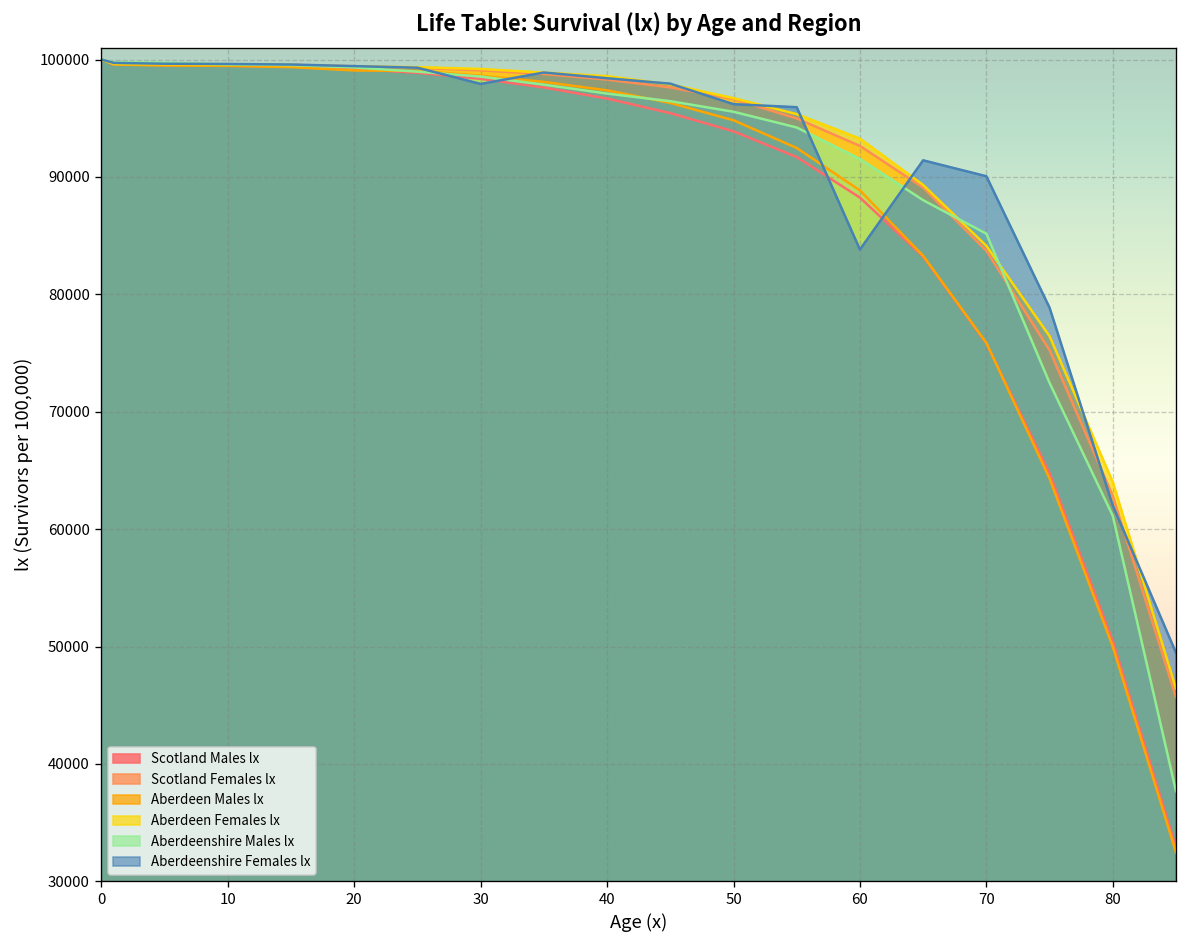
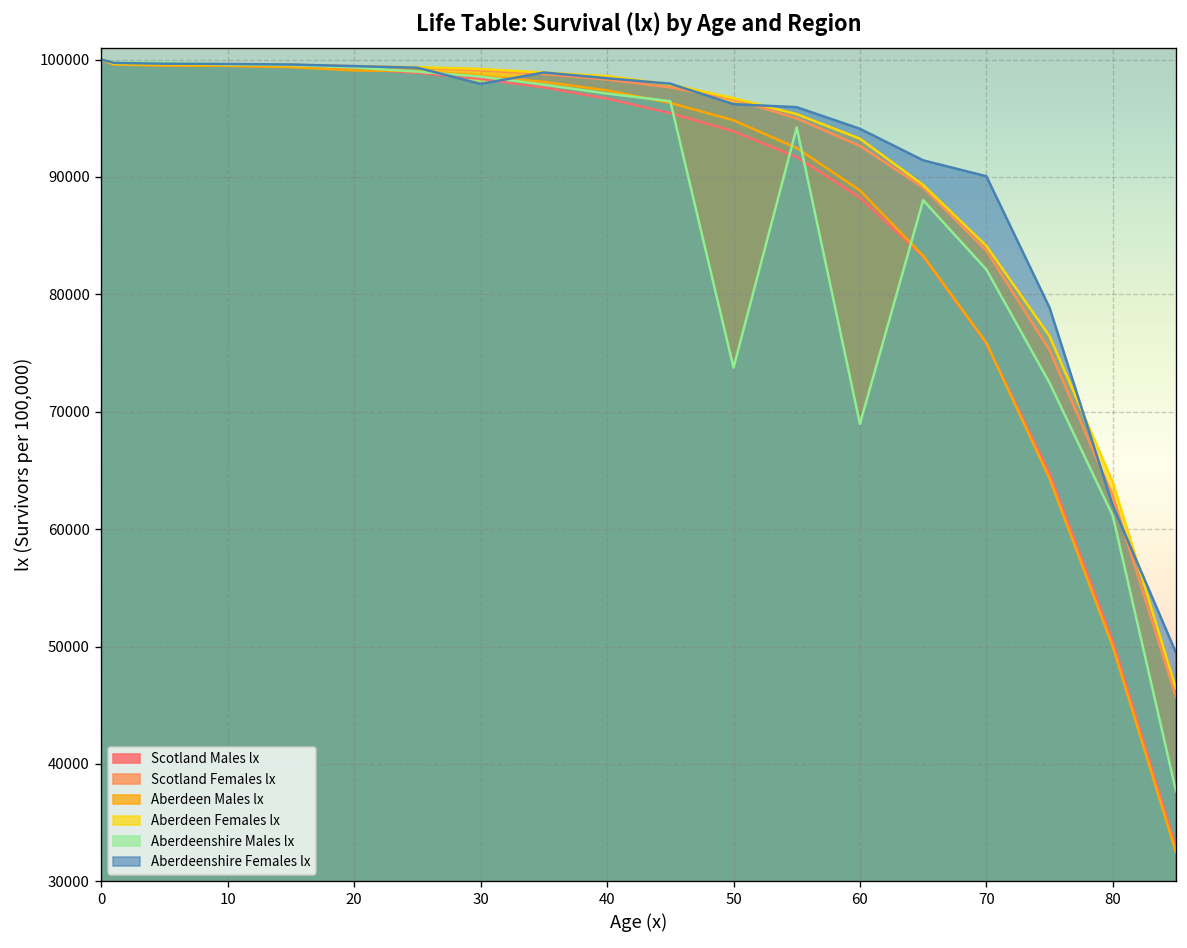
Aberdeenshire Males lx, 50: 96000 -> 74000
Aberdeenshire Males lx, 60: 92000 -> 69000
Aberdeenshire Females lx, 60: 84000 -> 94000
Aberdeenshire Males lx, 70: 85000 -> 82000
